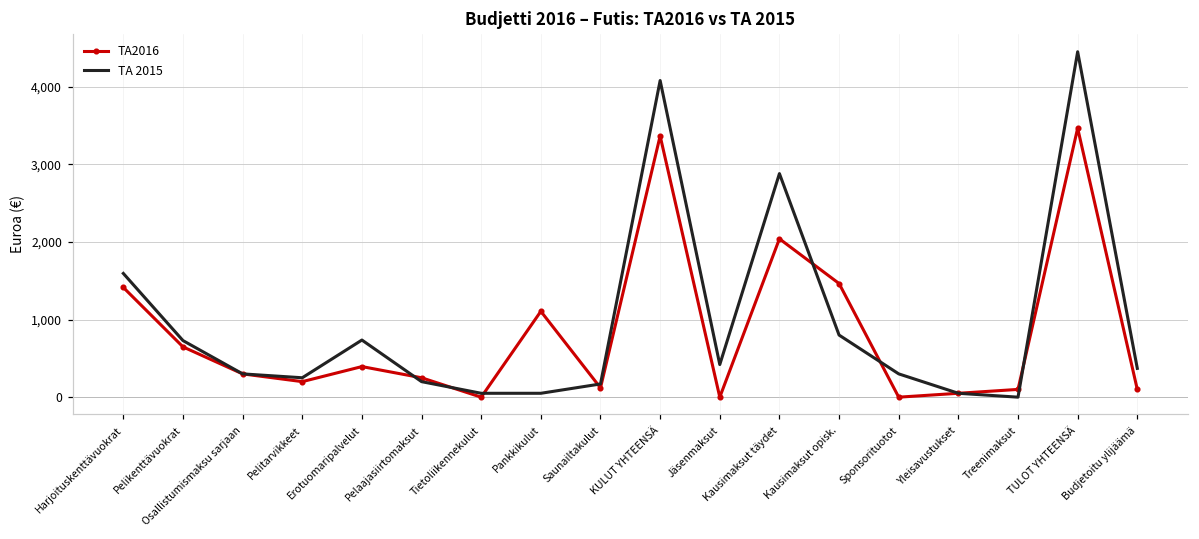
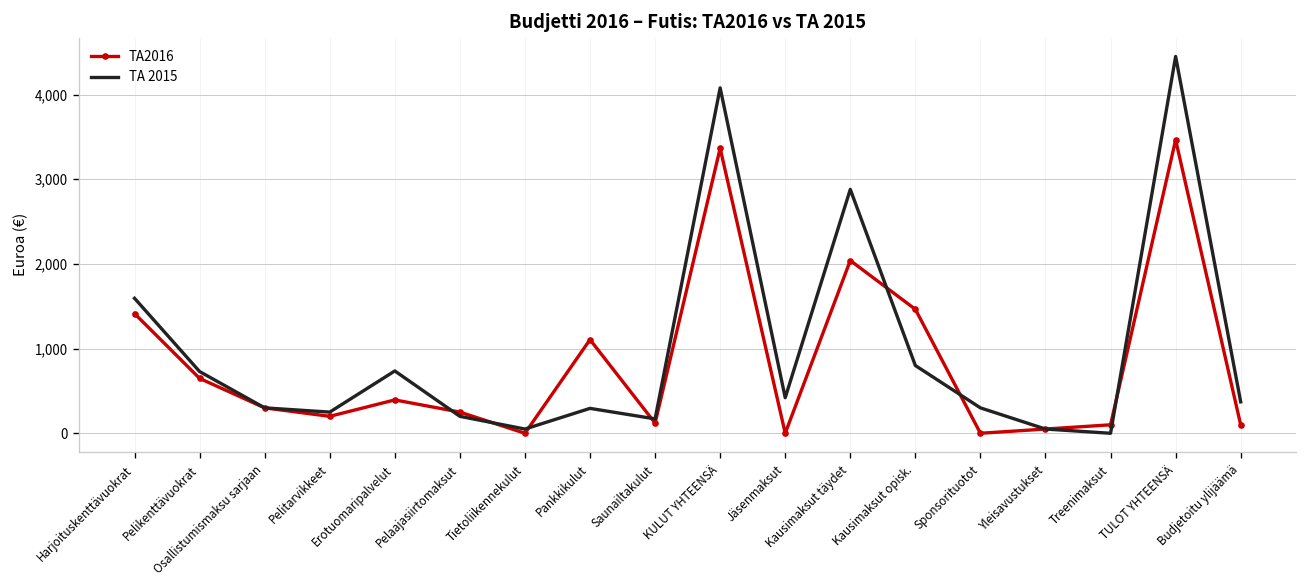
TA 2015, Pankkikulut: 100 -> 300
